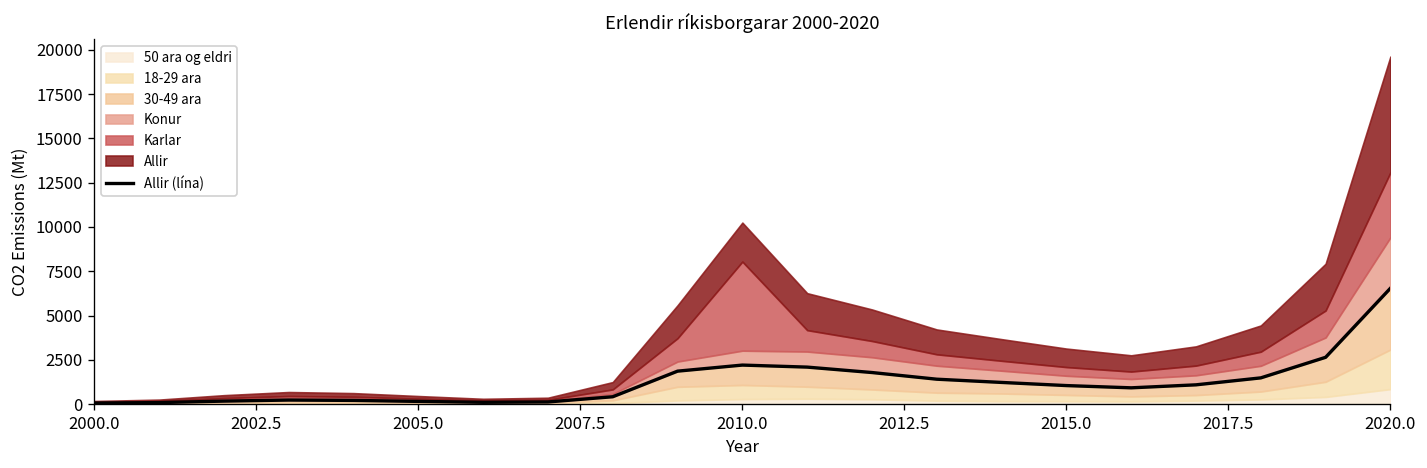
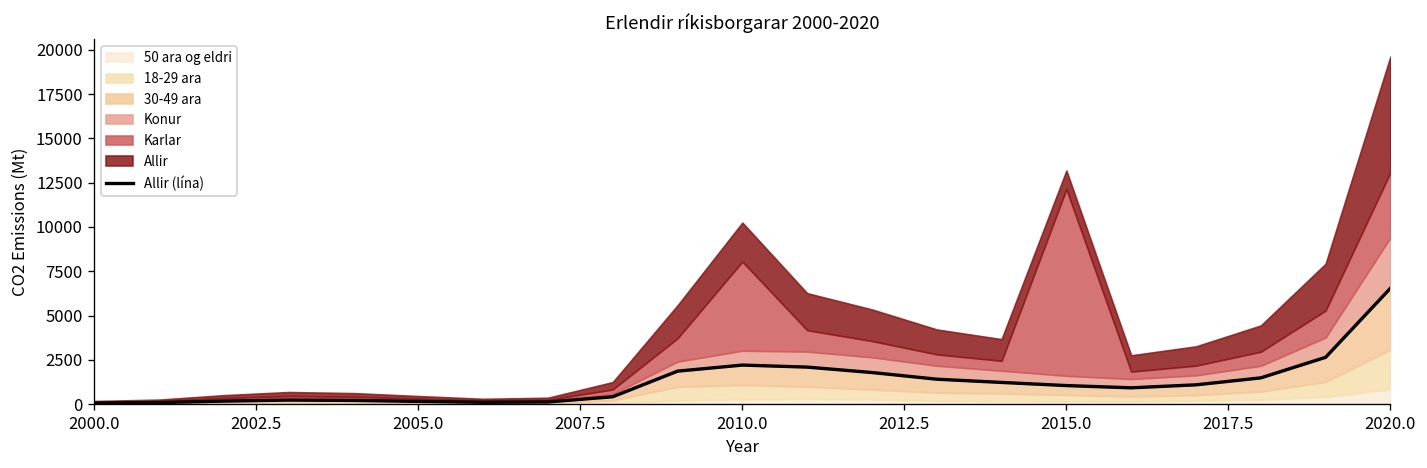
Karlar, 2015.0: 500 -> 10500
